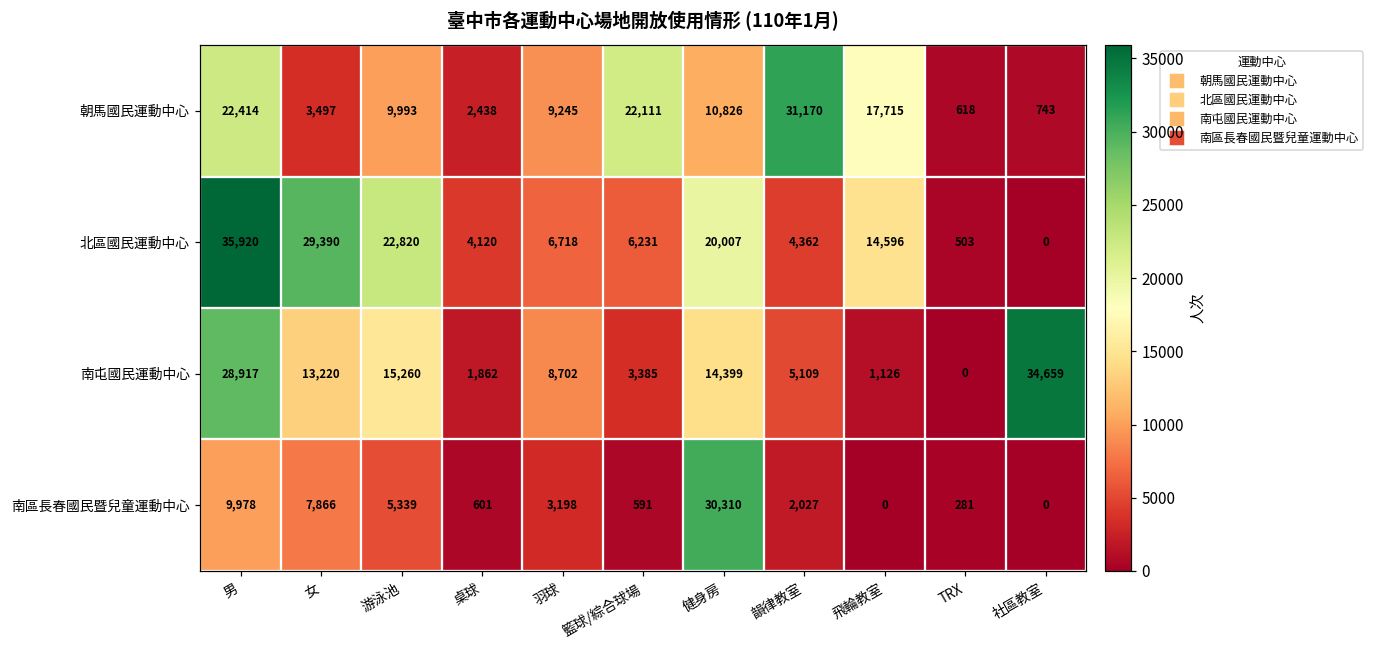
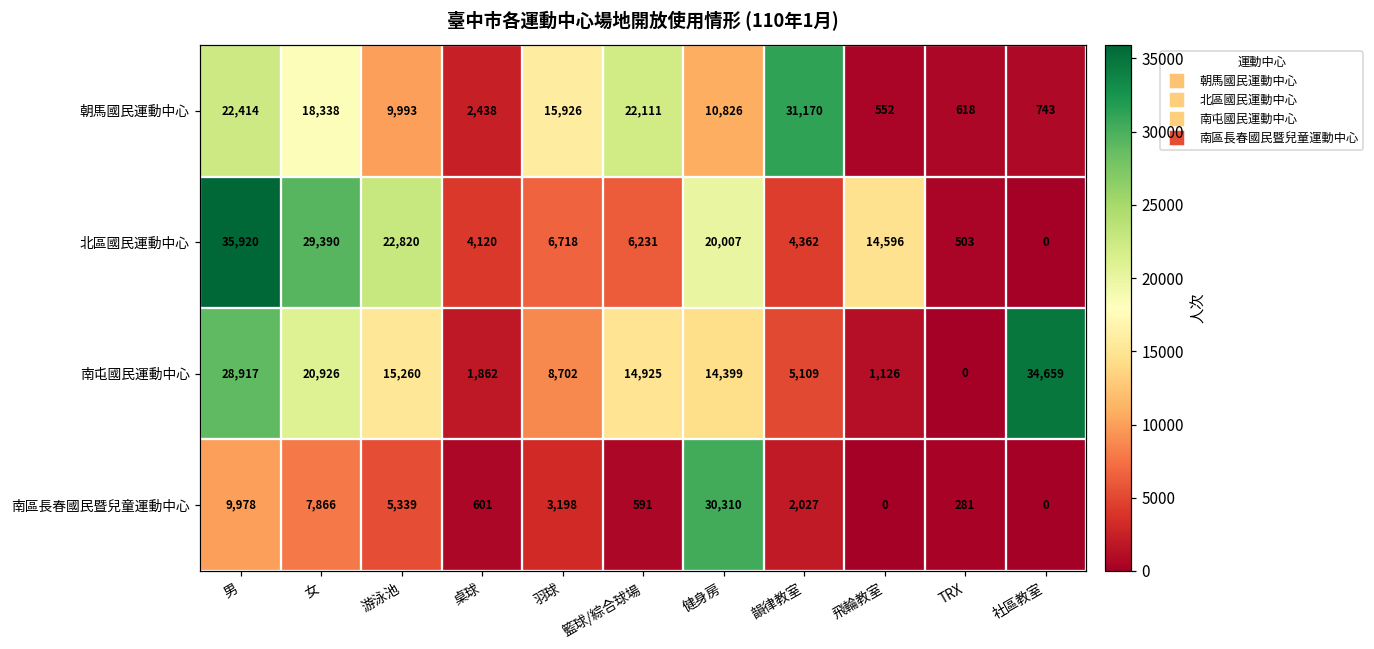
朝馬國民運動中心, 女: 3,497 -> 18,338
朝馬國民運動中心, 羽球: 9,245 -> 15,926
朝馬國民運動中心, 飛輪教室: 17,715 -> 552
南屯國民運動中心, 女: 13,220 -> 20,926
南屯國民運動中心, 籃球/綜合球場: 3,385 -> 14,925
